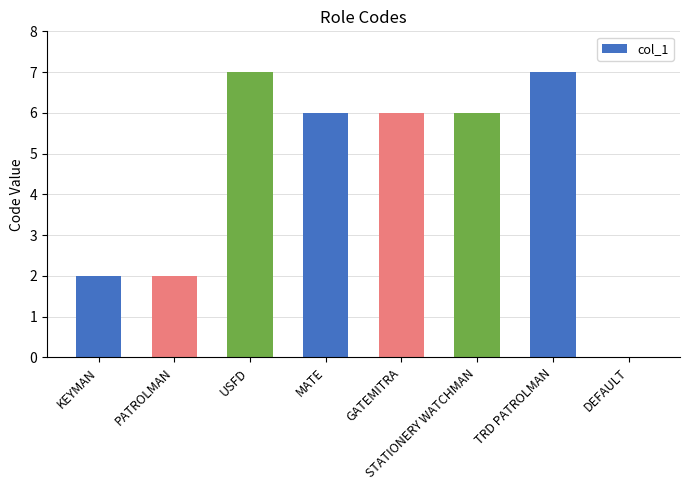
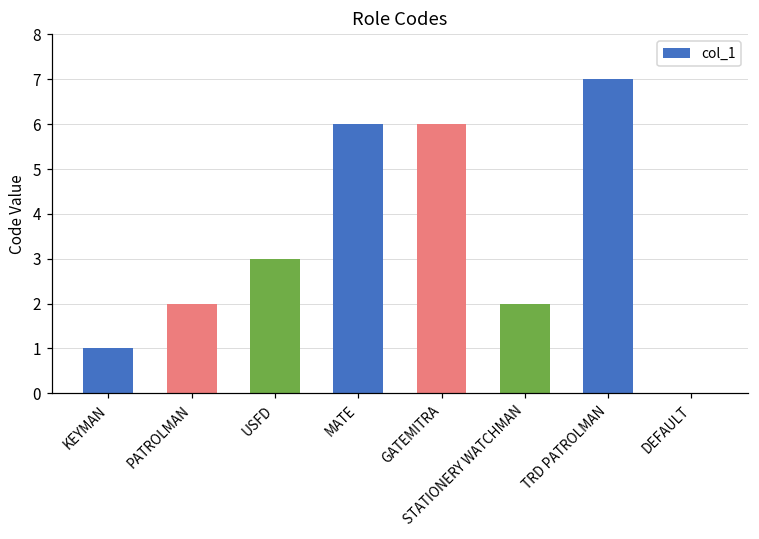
KEYMAN: 2 -> 1
USFD: 7 -> 3
STATIONERY WATCHMAN: 6 -> 2
